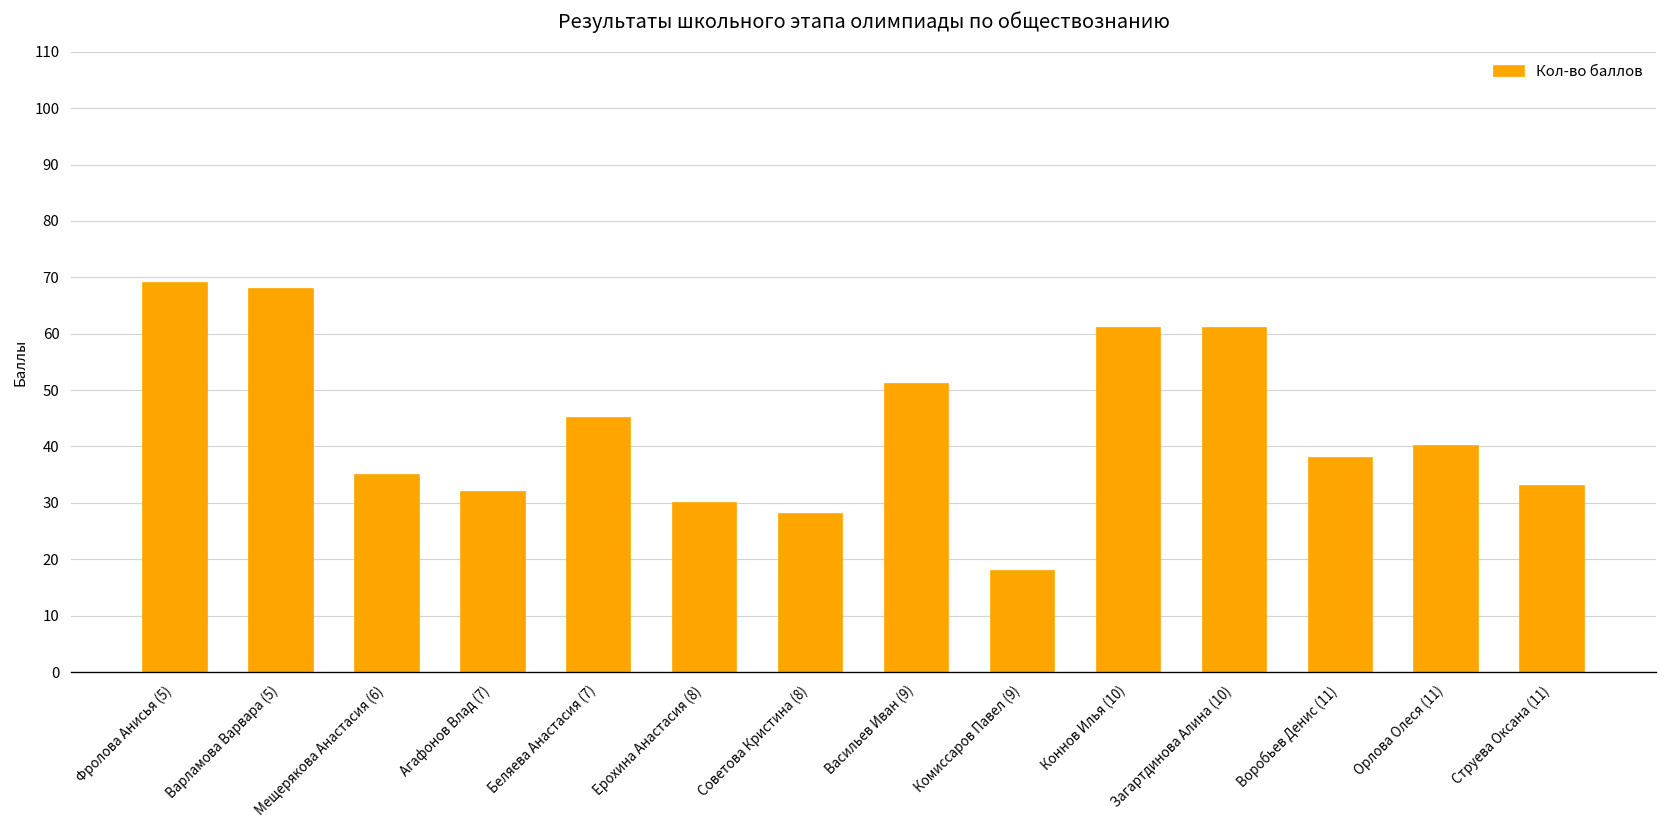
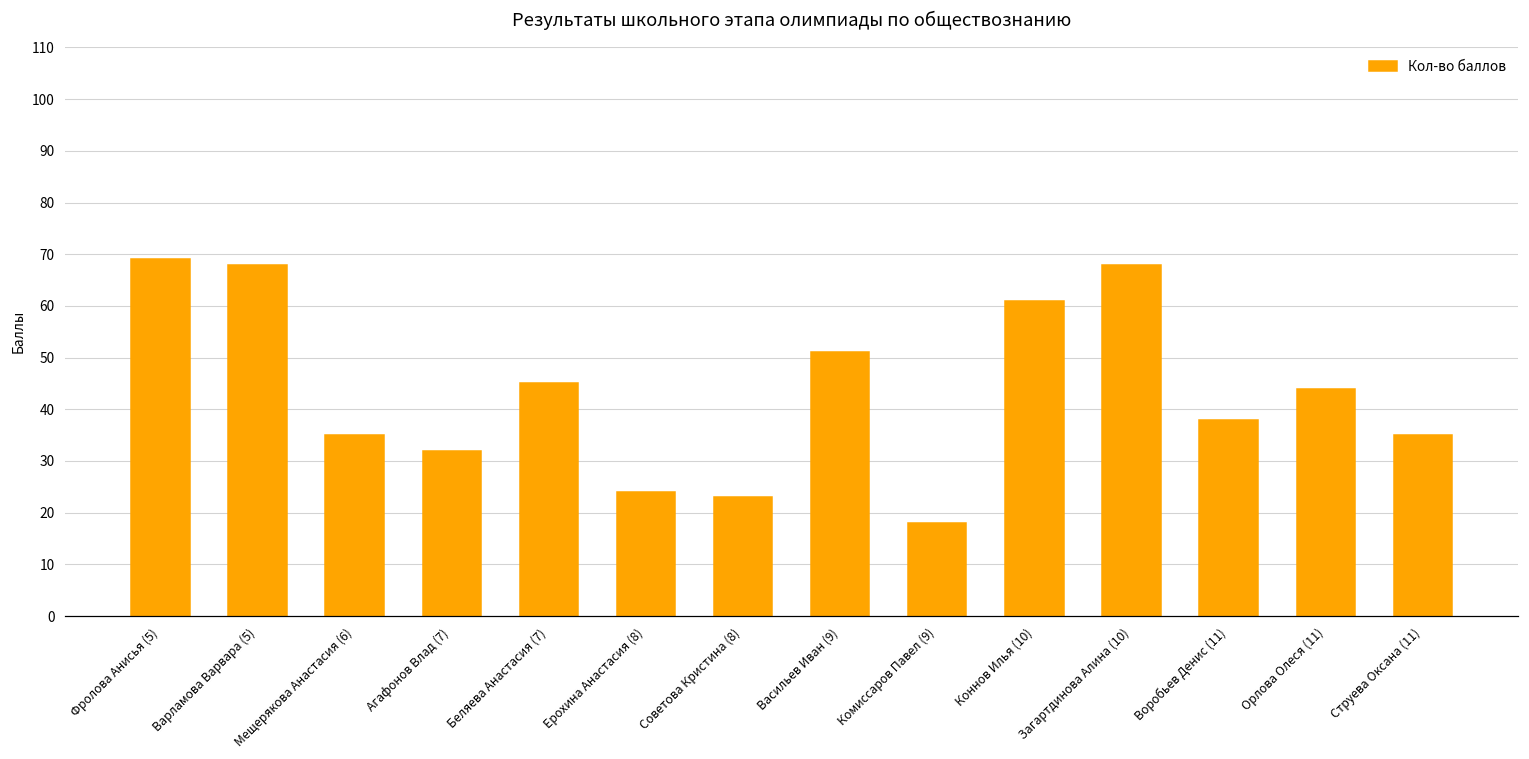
Ерохина Анастасия (8): 30 -> 24
Советова Кристина (8): 28 -> 23
Загартдинова Алина (10): 61 -> 68
Орлова Олеся (11): 40 -> 44
Струева Оксана (11): 33 -> 35
